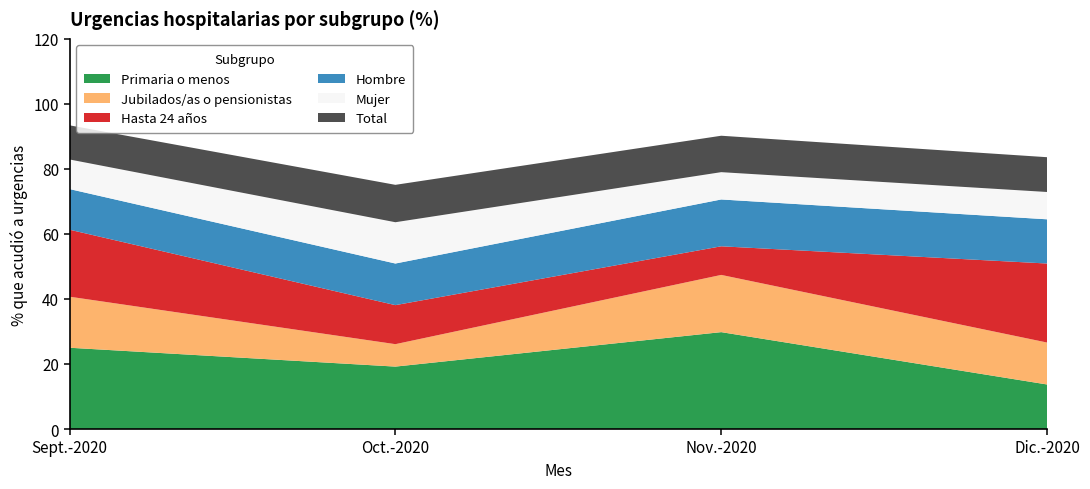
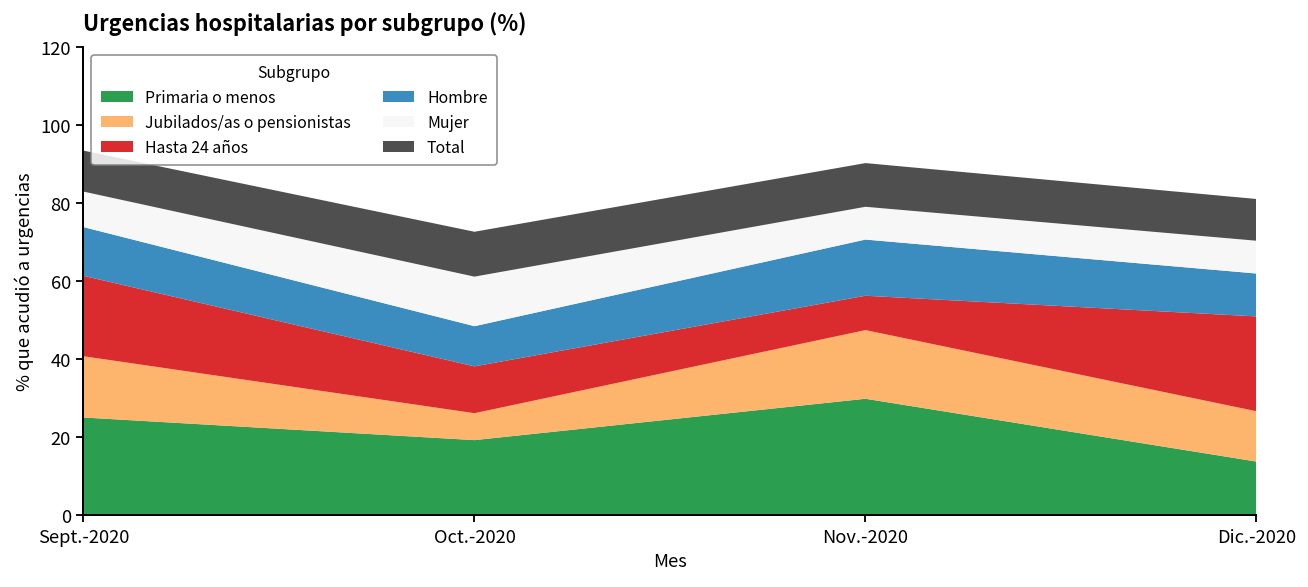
Hombre, Oct.-2020: 13 -> 10
Hombre, Dic.-2020: 14 -> 11
